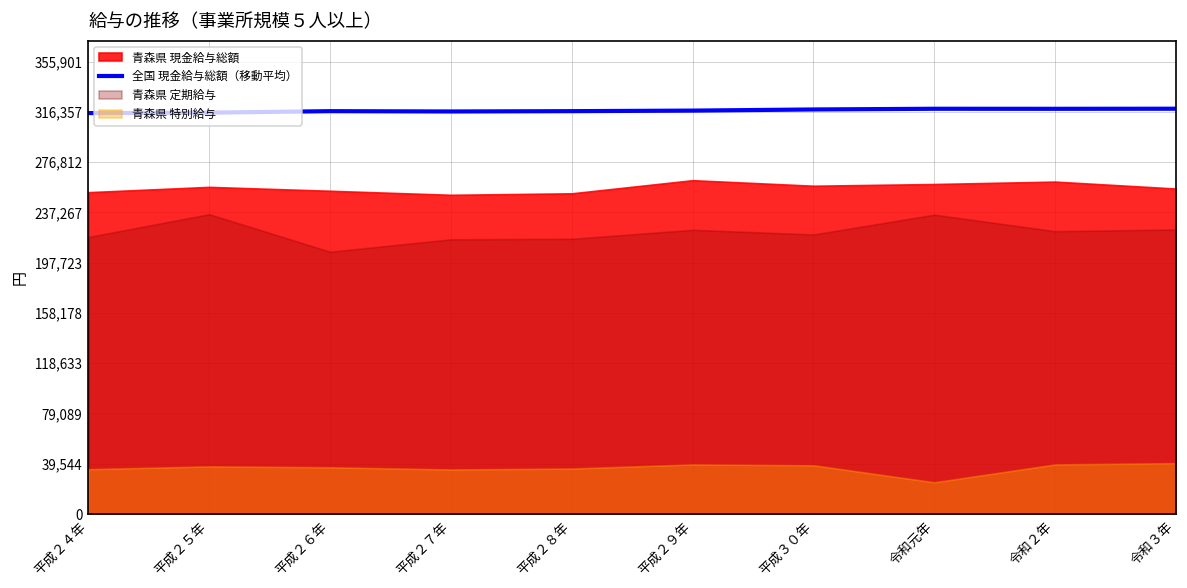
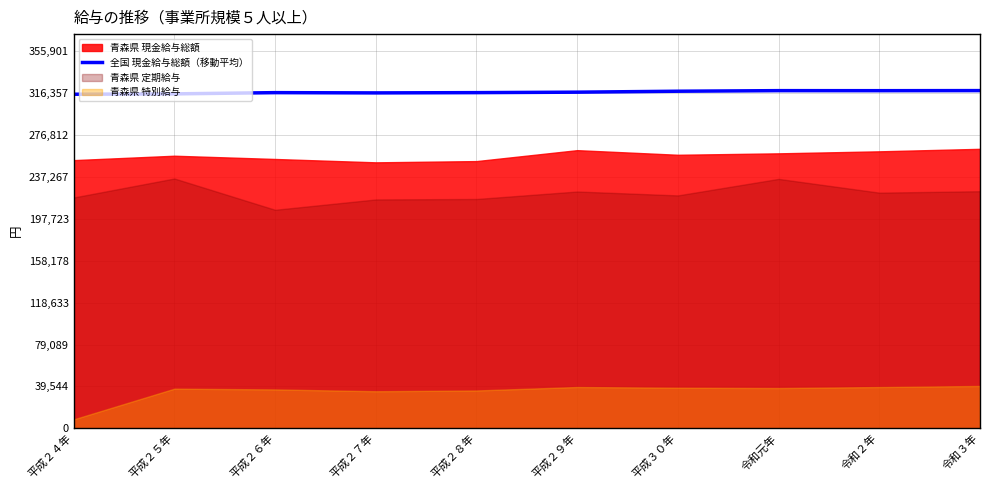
青森県 特別給与, 平成２４年: 35,000 -> 8,000
青森県 特別給与, 令和元年: 25,000 -> 38,000
青森県 現金給与総額, 令和３年: 256,000 -> 264,000
